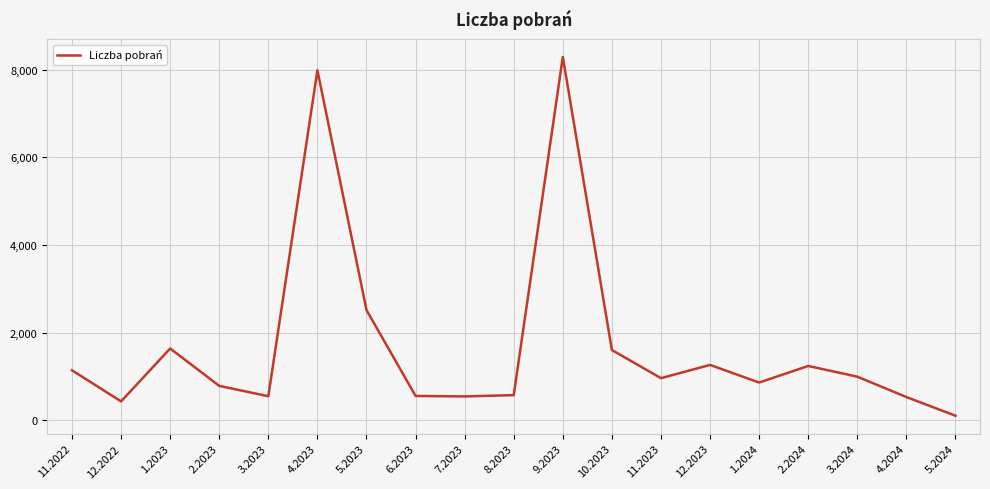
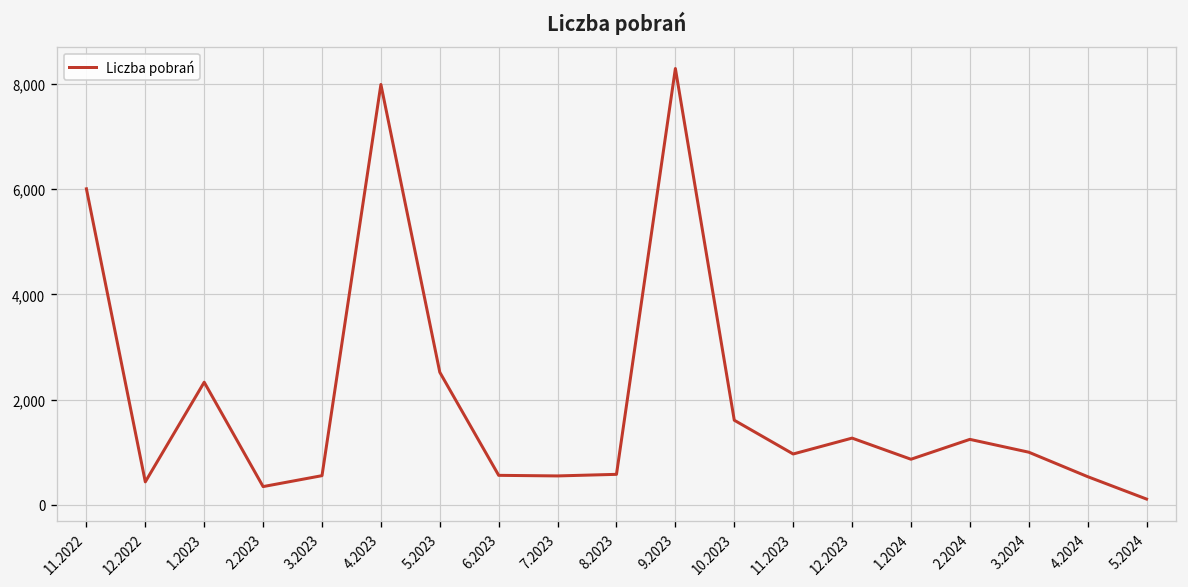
11.2022: 1,100 -> 6,000
1.2023: 1,600 -> 2,300
2.2023: 800 -> 300
